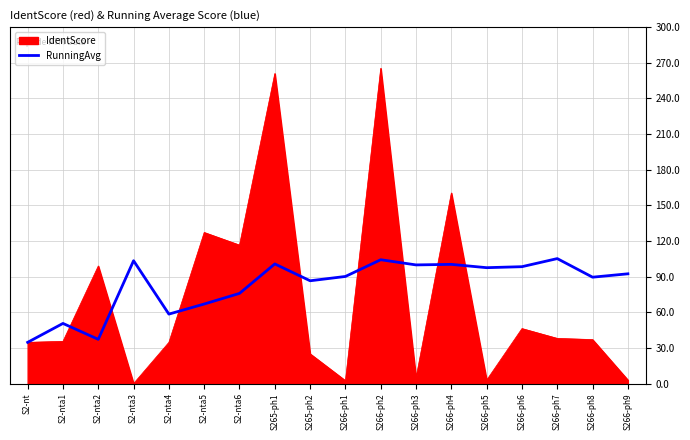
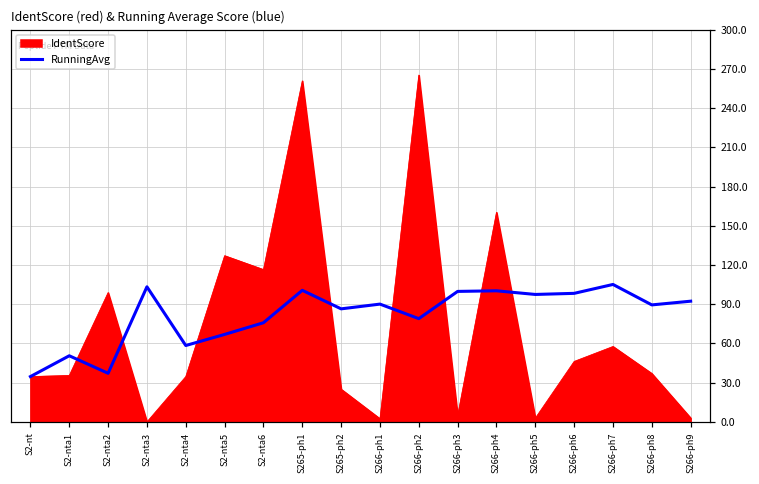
RunningAvg, S266-ph2: 104 -> 79
IdentScore, S266-ph7: 38 -> 58
